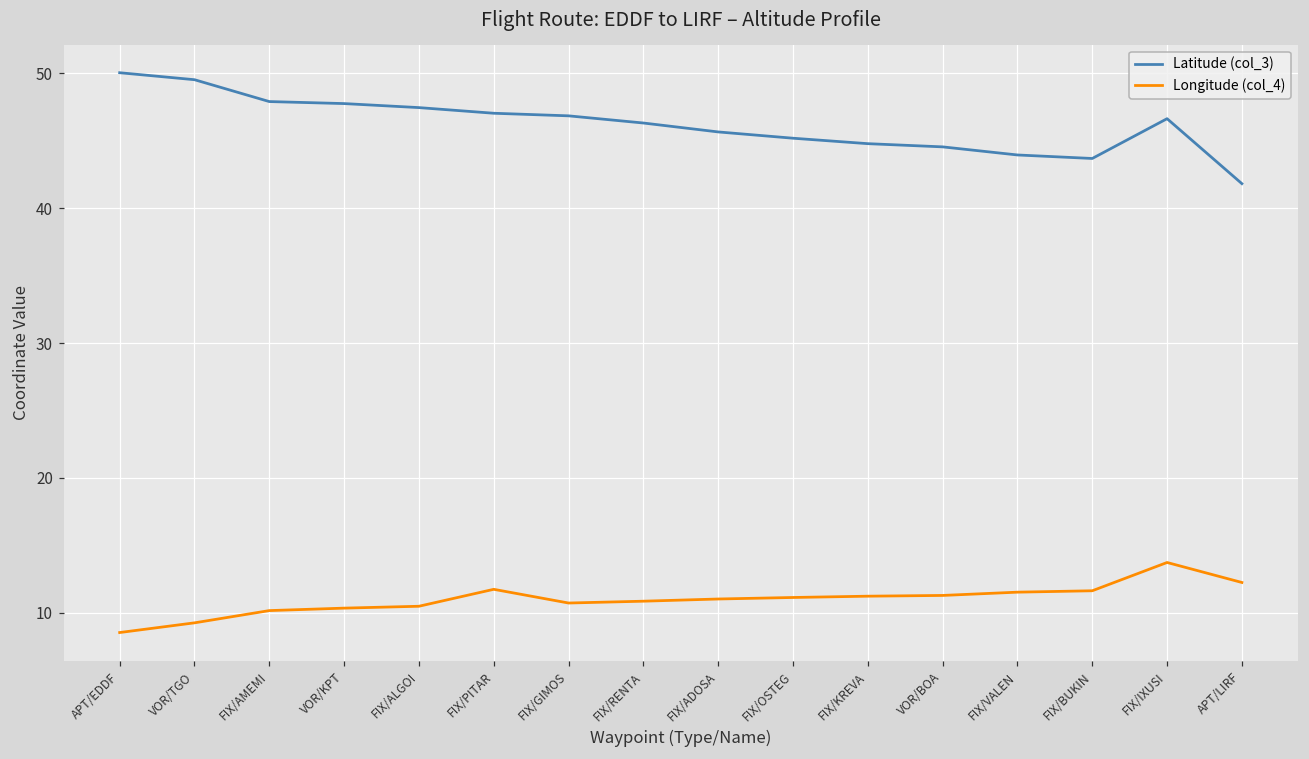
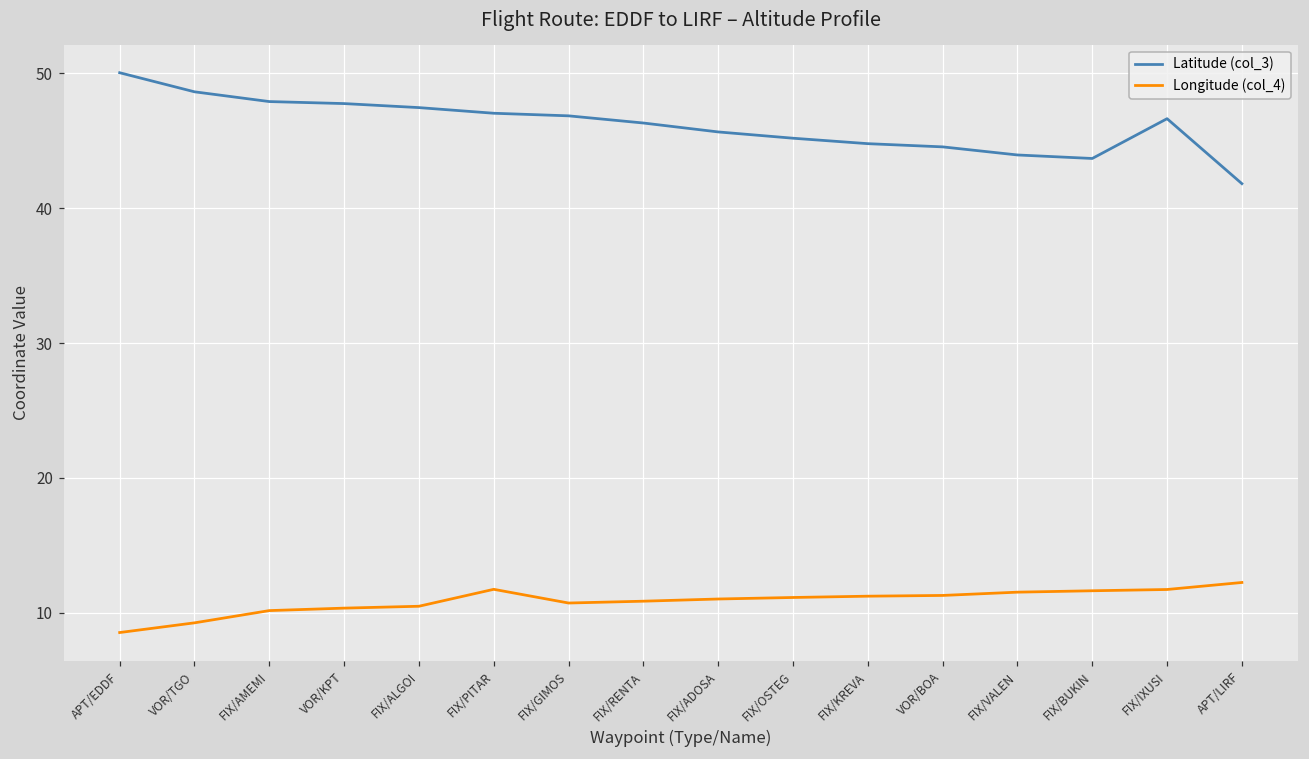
Latitude (col_3), VOR/TGO: 49.5 -> 48.6
Longitude (col_4), FIX/IXUSI: 13.7 -> 11.7
